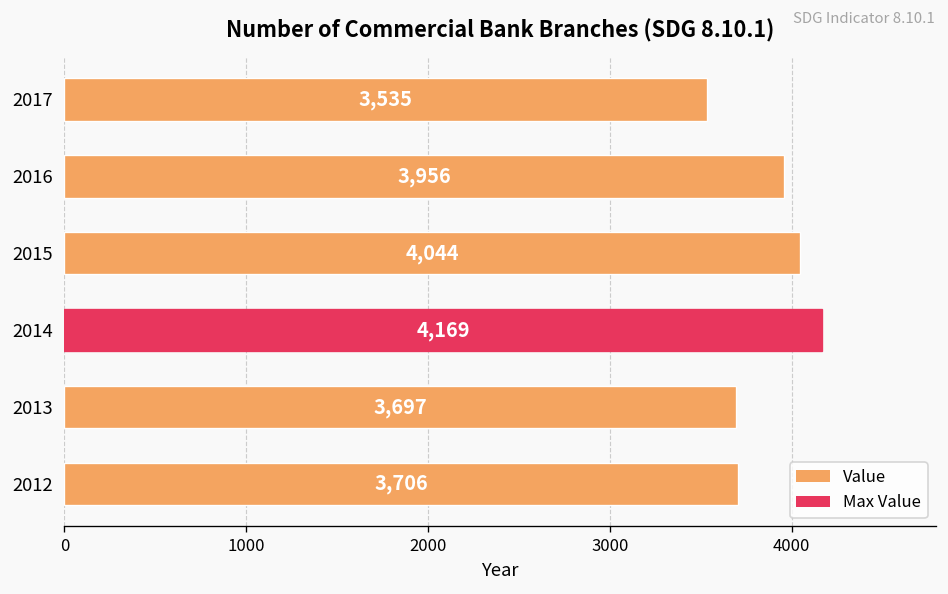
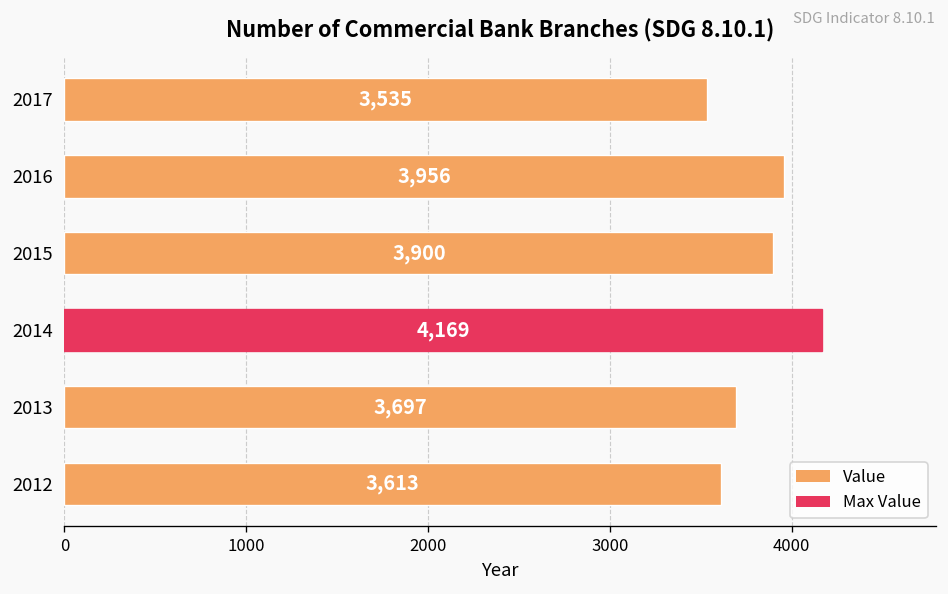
2015: 4,044 -> 3,900
2012: 3,706 -> 3,613
